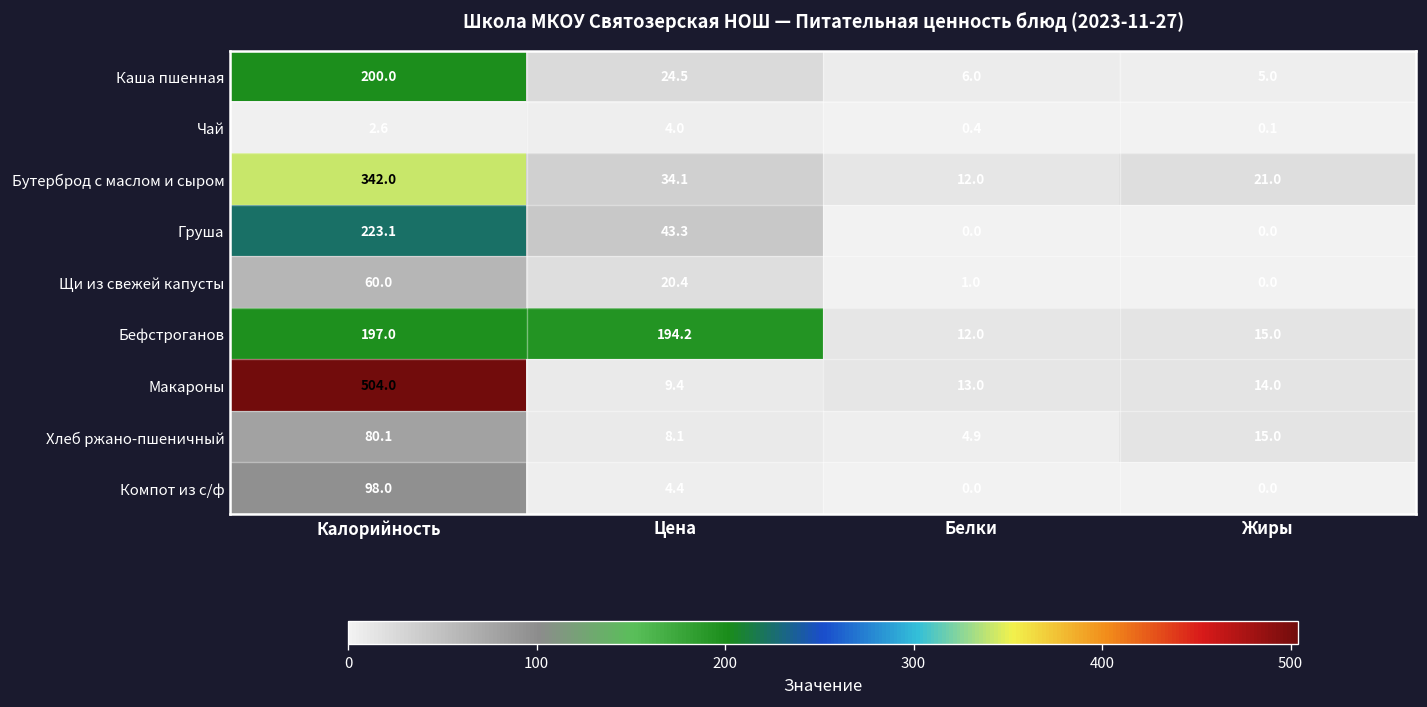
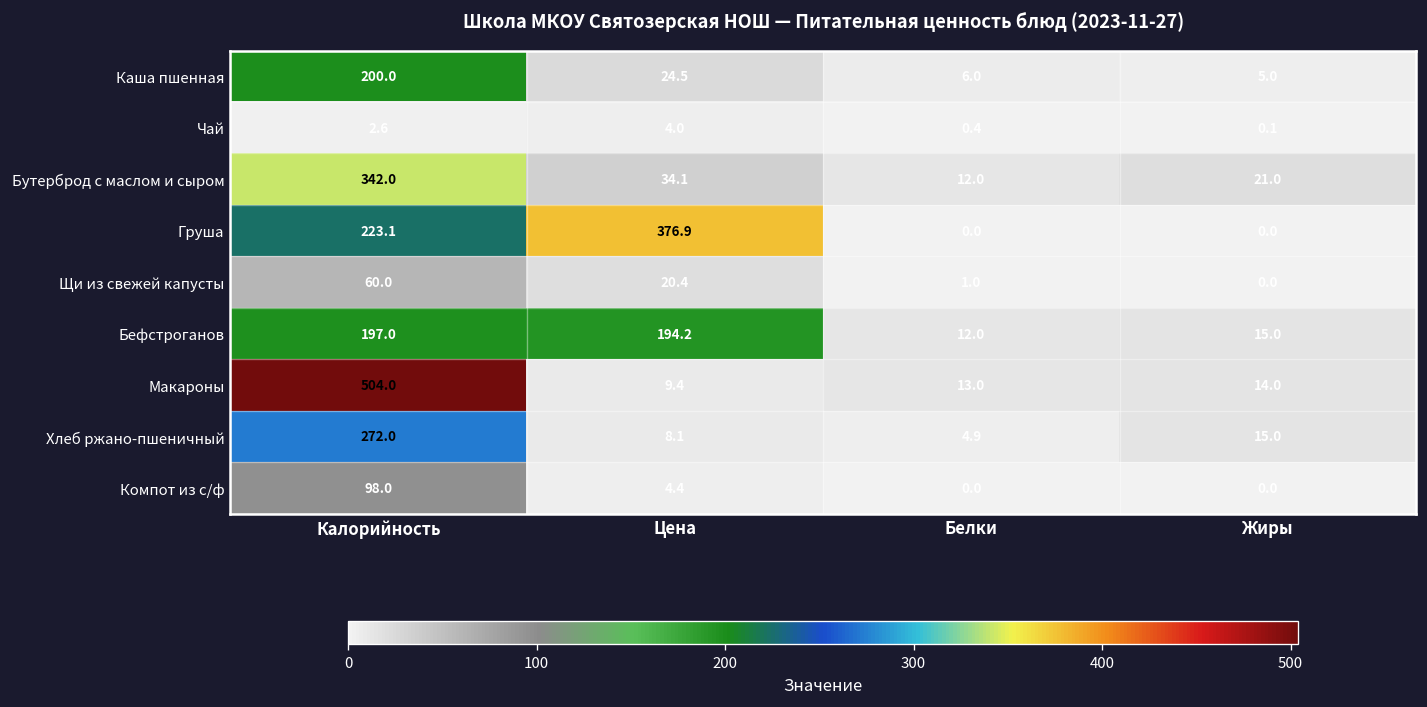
Груша, Цена: 43.3 -> 376.9
Хлеб ржано-пшеничный, Калорийность: 80.1 -> 272.0
